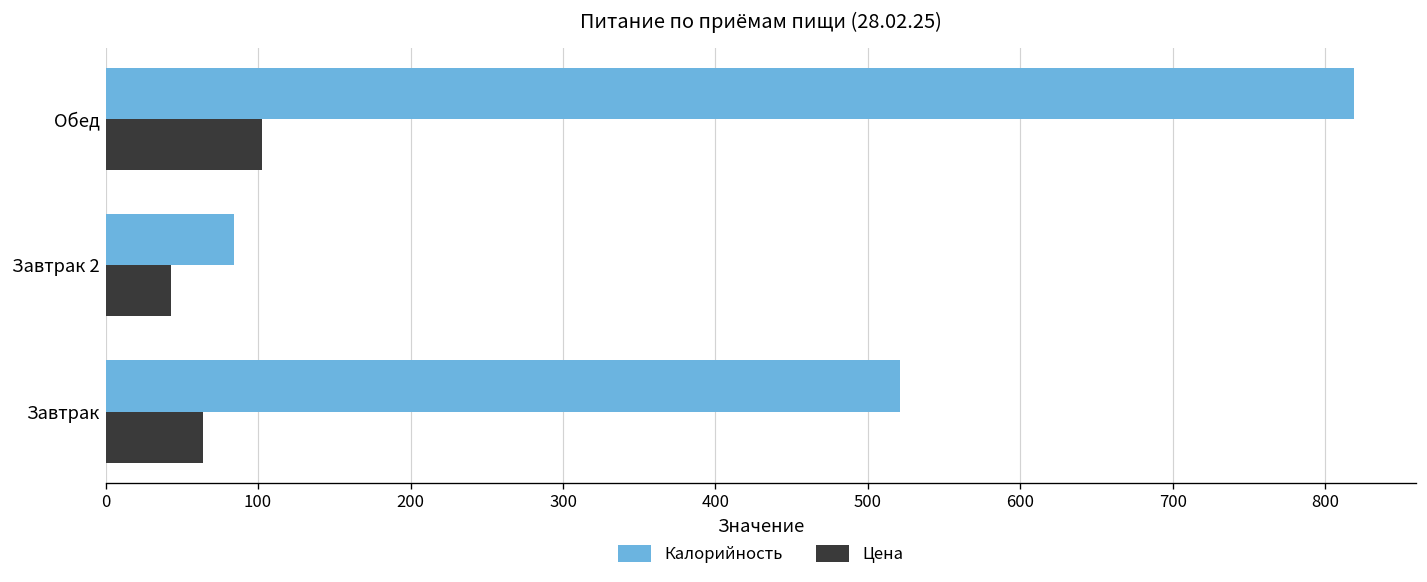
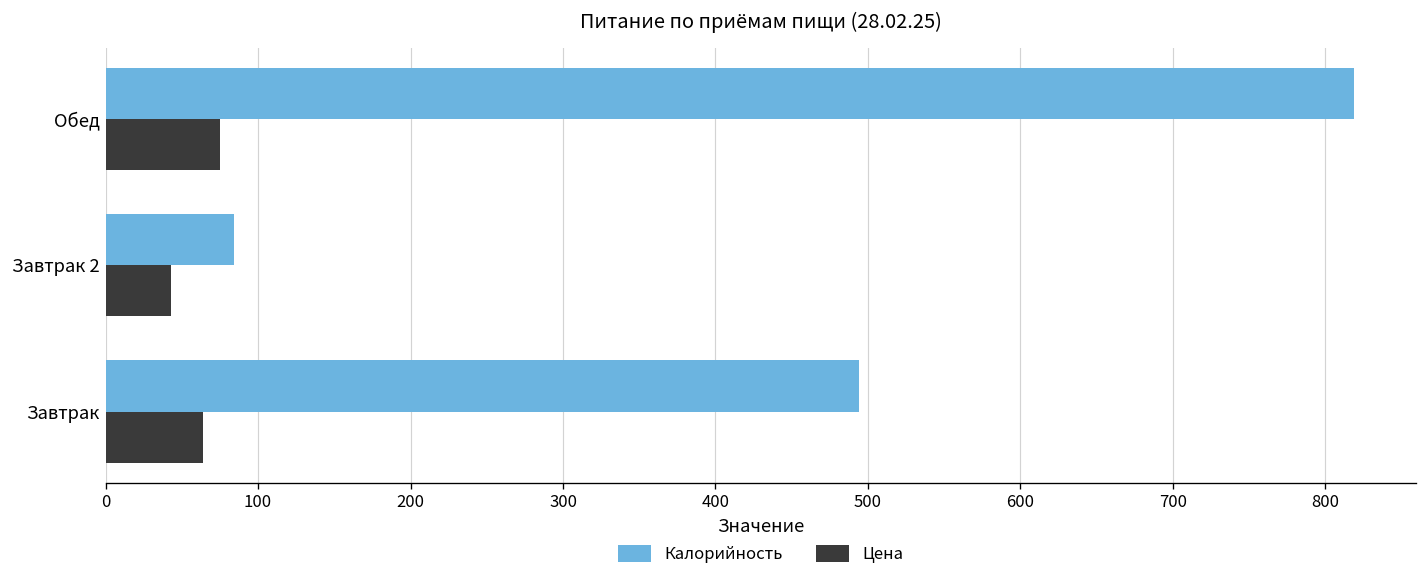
Цена, Обед: 103 -> 75
Калорийность, Завтрак: 521 -> 494
